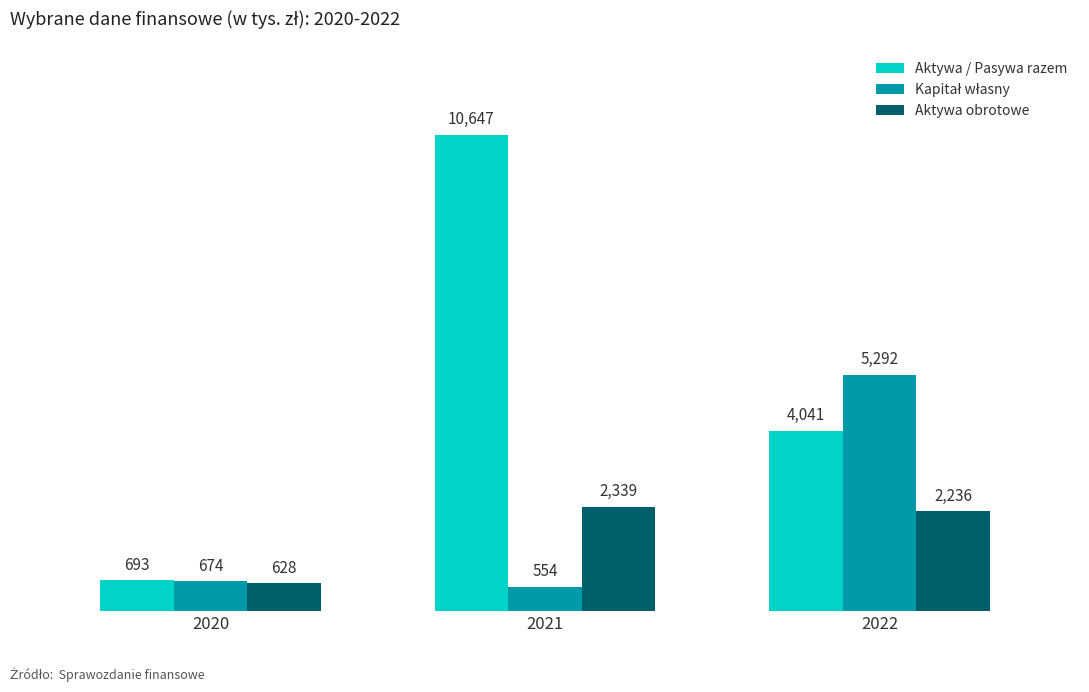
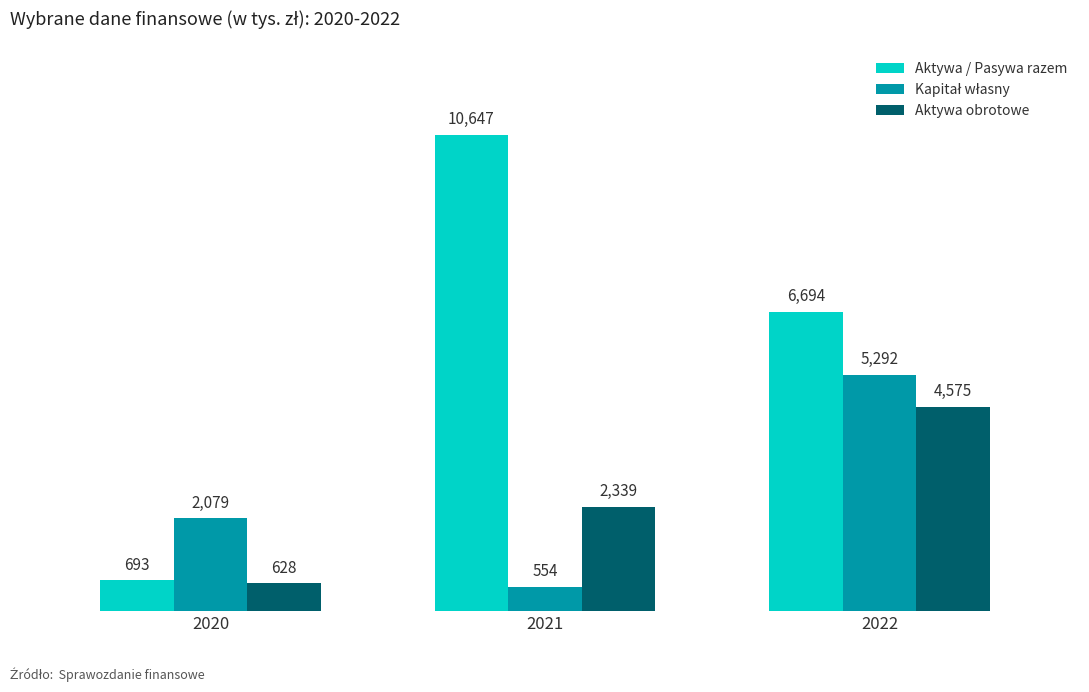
Kapitał własny, 2020: 674 -> 2,079
Aktywa / Pasywa razem, 2022: 4,041 -> 6,694
Aktywa obrotowe, 2022: 2,236 -> 4,575
